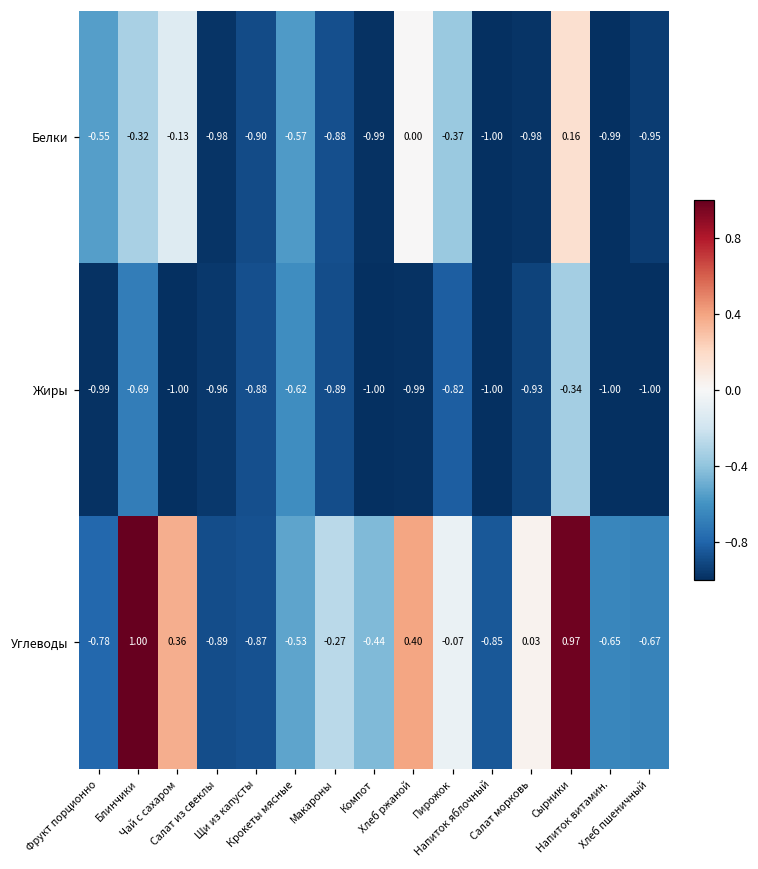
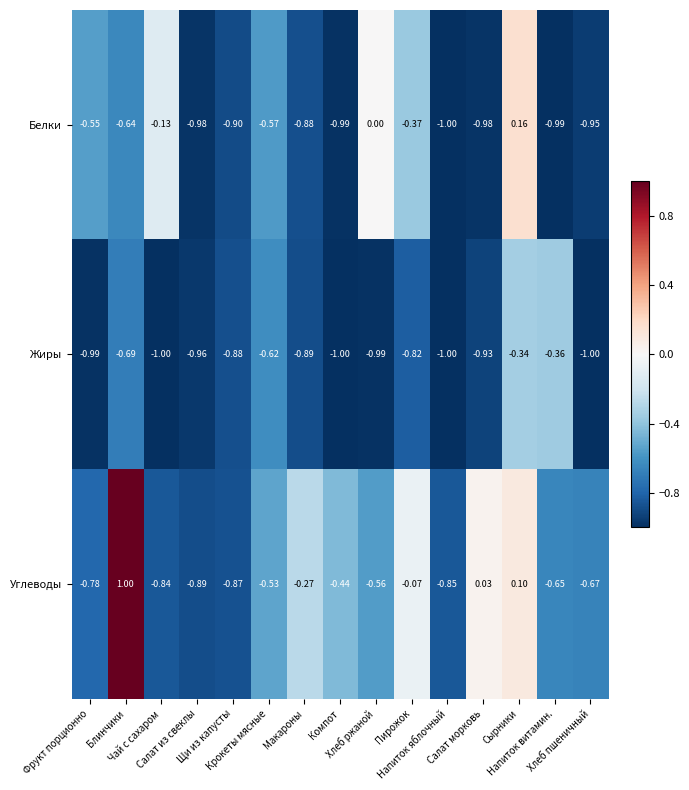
Белки, Блинчики: -0.32 -> -0.64
Жиры, Напиток витамин.: -1.00 -> -0.36
Углеводы, Чай с сахаром: 0.36 -> -0.84
Углеводы, Хлеб ржаной: 0.40 -> -0.56
Углеводы, Сырники: 0.97 -> 0.10
